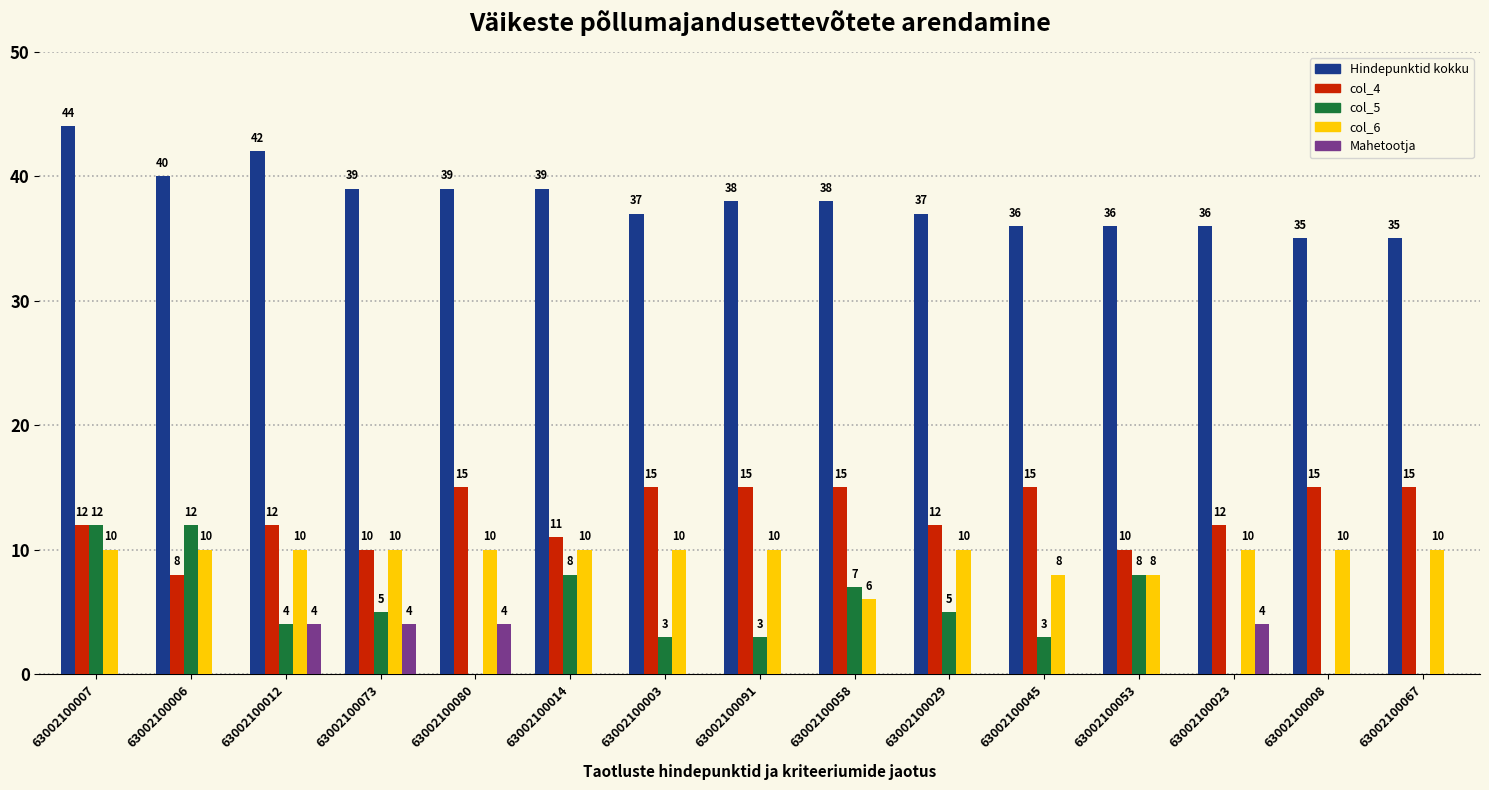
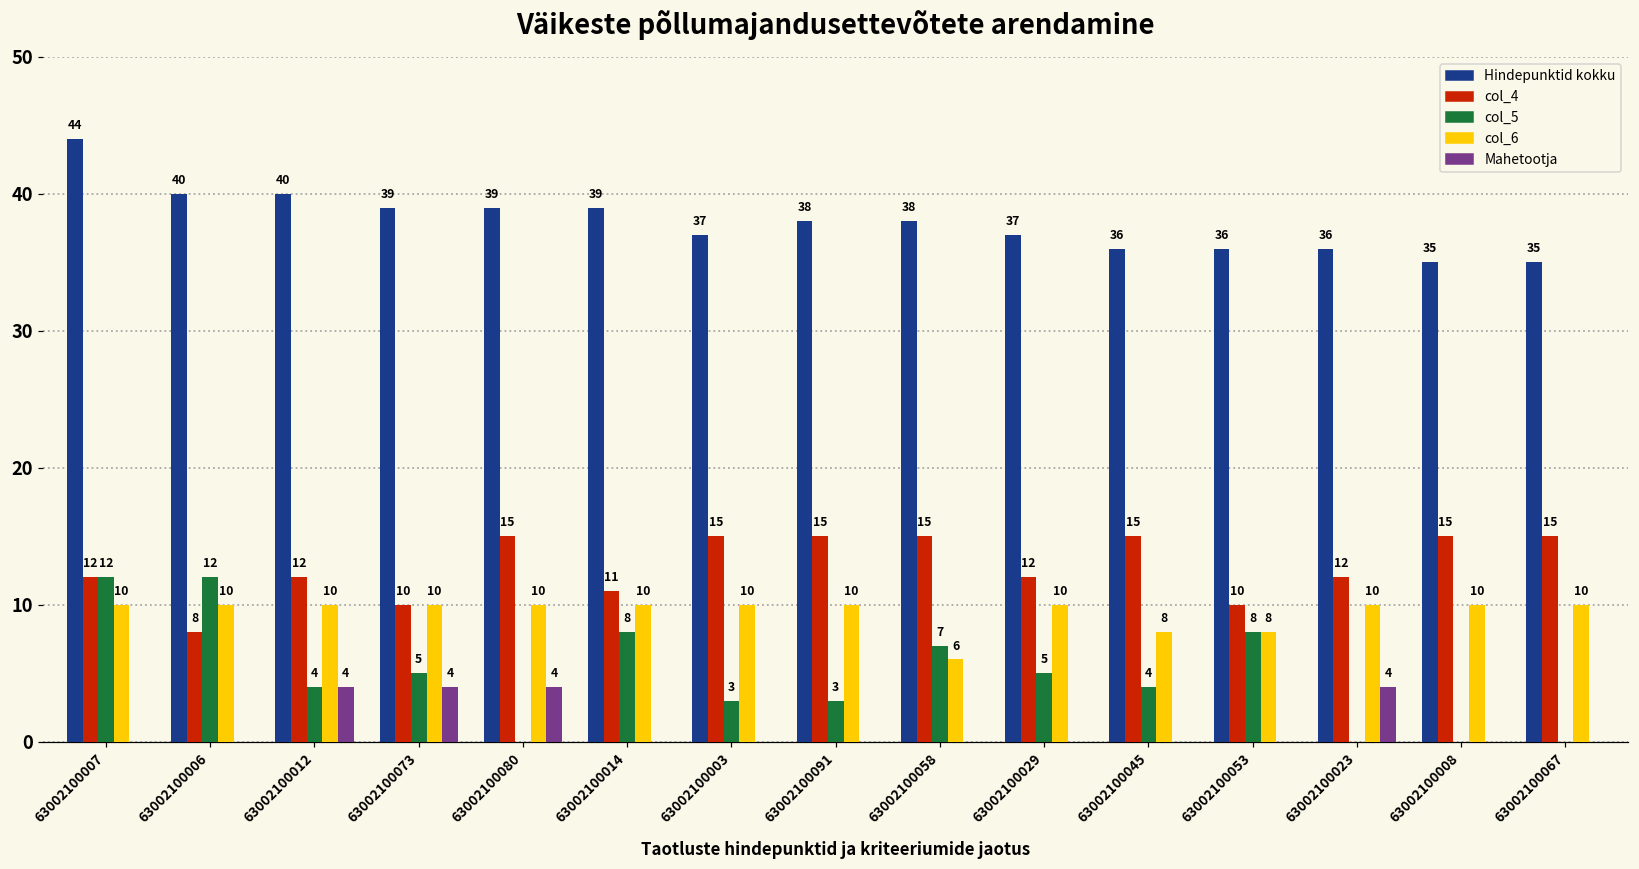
Hindepunktid kokku, 63002100012: 42 -> 40
col_5, 63002100045: 3 -> 4
